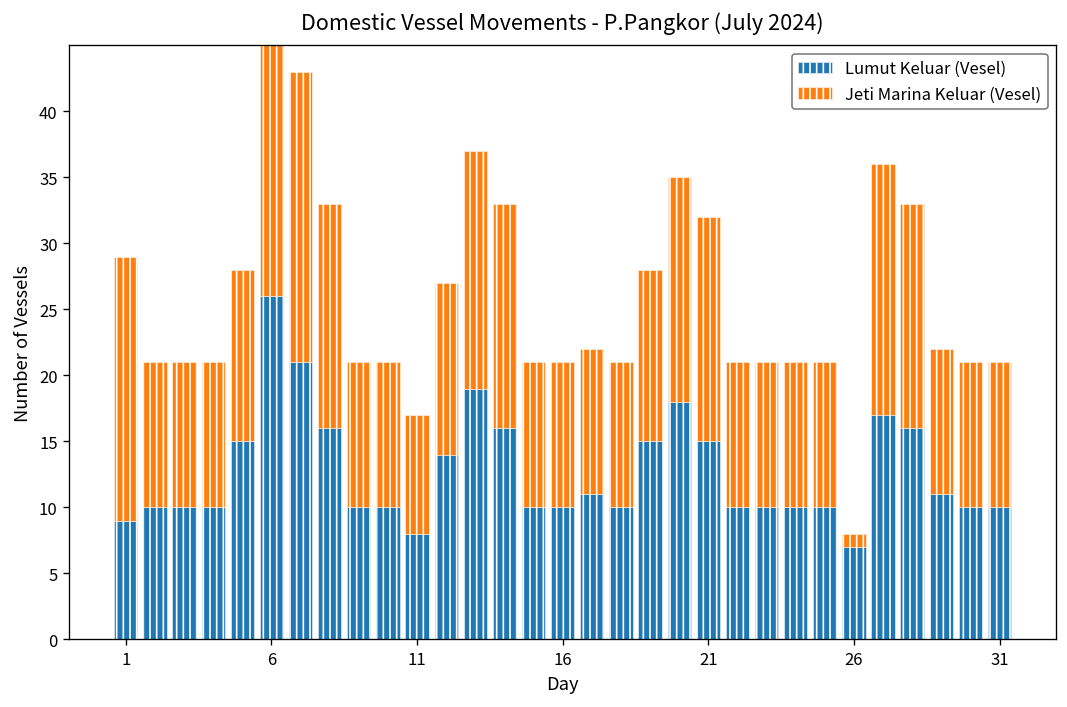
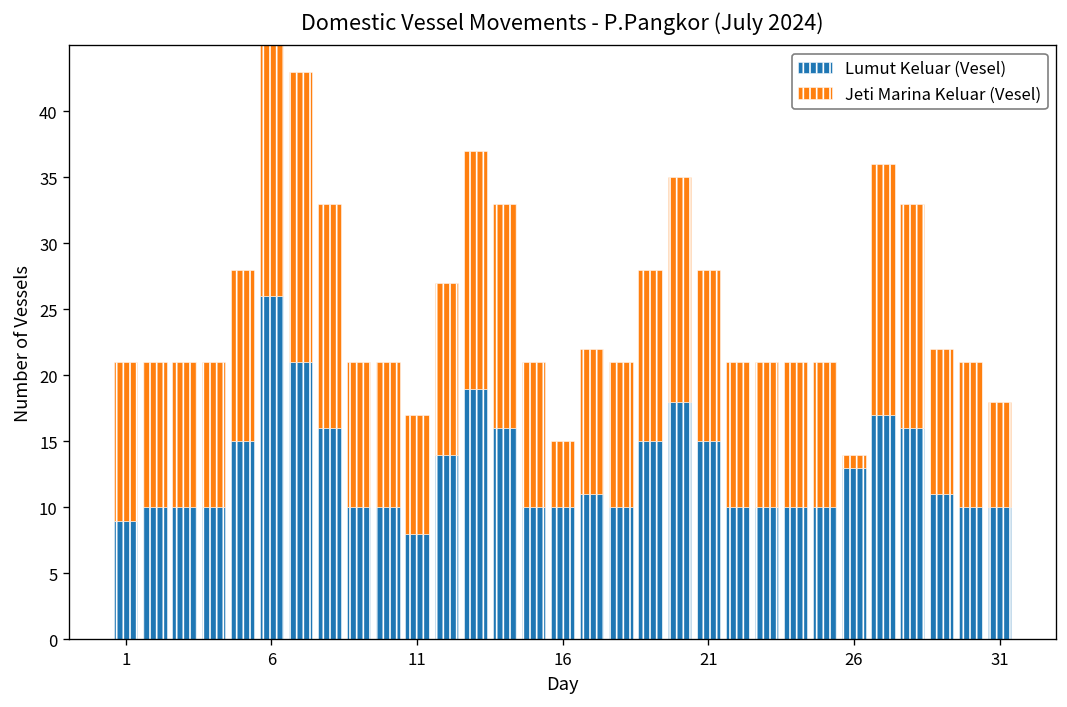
Jeti Marina Keluar (Vesel), 1: 20 -> 12
Jeti Marina Keluar (Vesel), 16: 11 -> 5
Jeti Marina Keluar (Vesel), 21: 17 -> 13
Lumut Keluar (Vesel), 26: 7 -> 13
Jeti Marina Keluar (Vesel), 31: 11 -> 8
